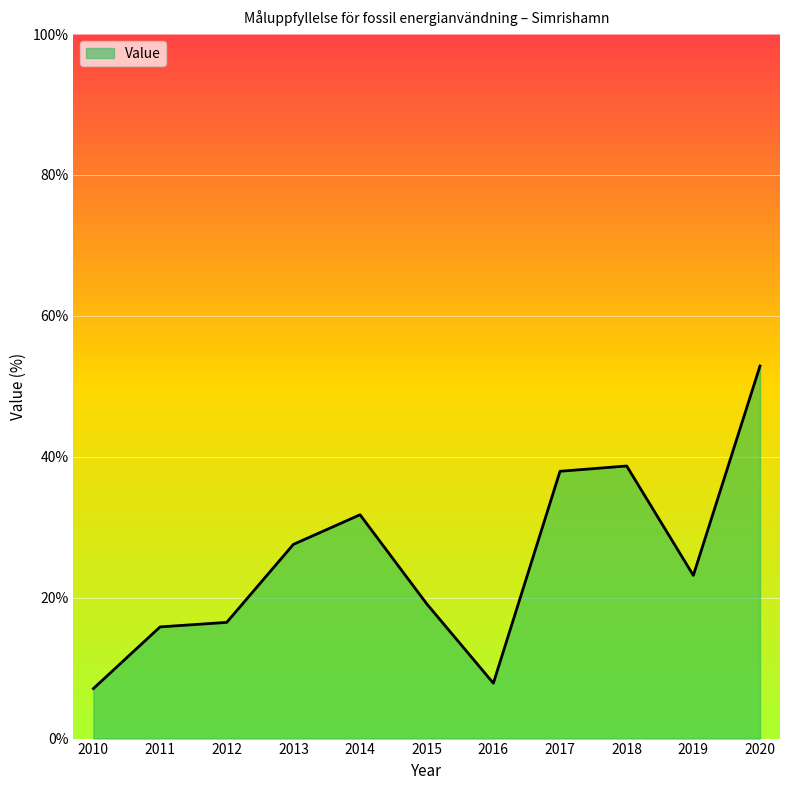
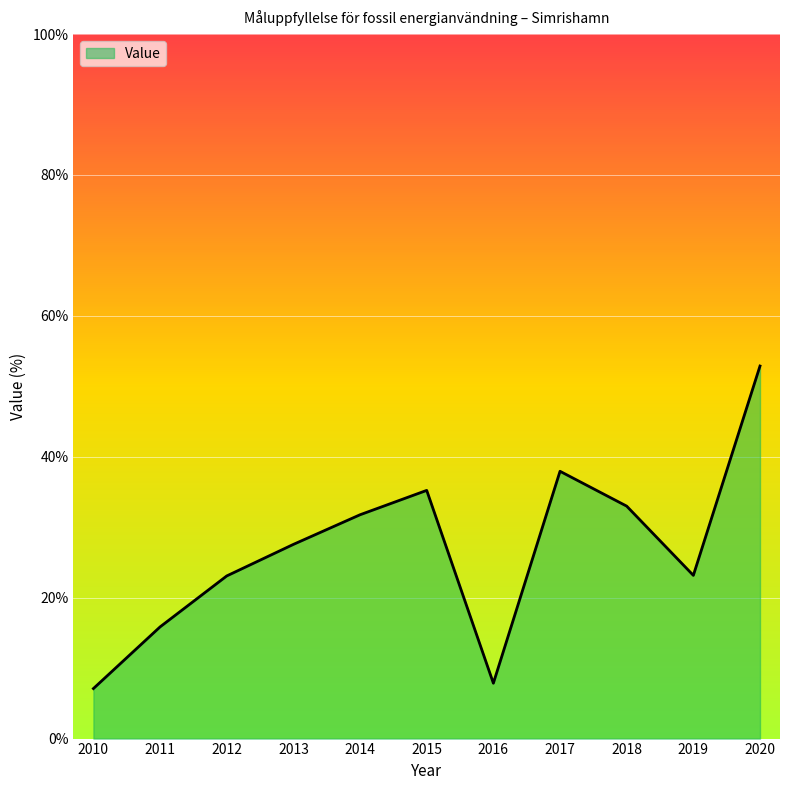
2012: 16% -> 23%
2015: 19% -> 35%
2018: 39% -> 33%
